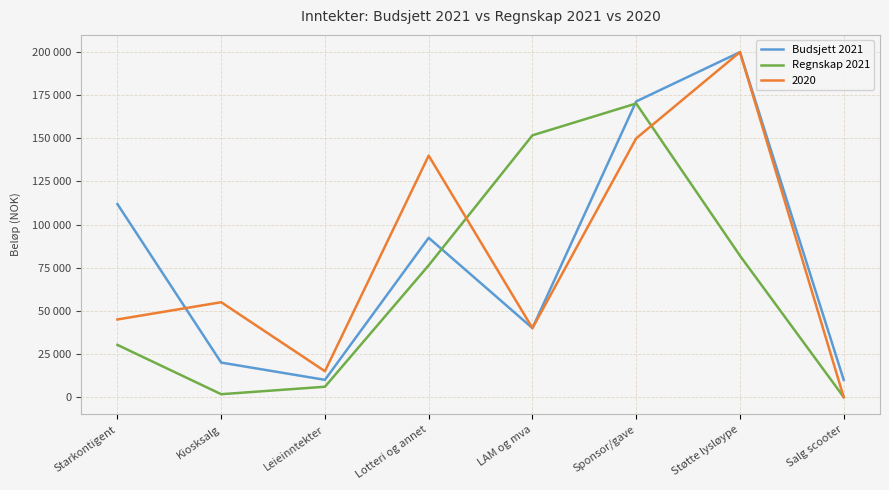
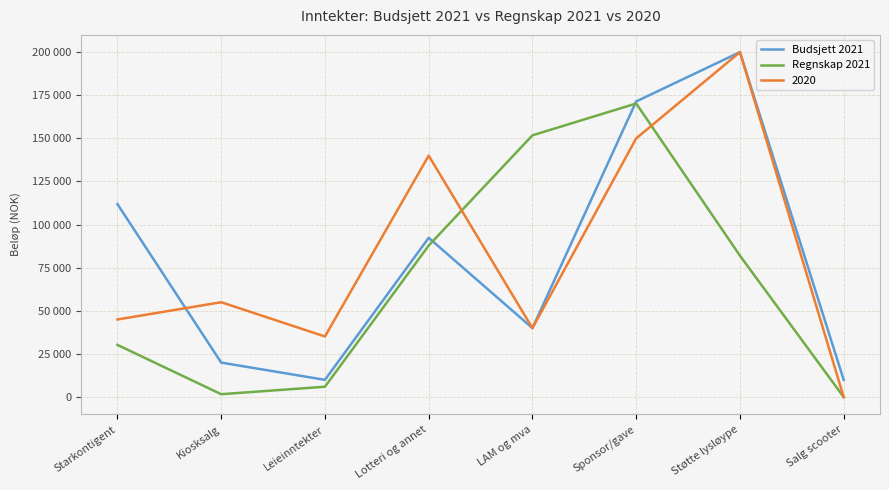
2020, Leieinntekter: 15000 -> 35000
Regnskap 2021, Lotteri og annet: 76000 -> 88000
